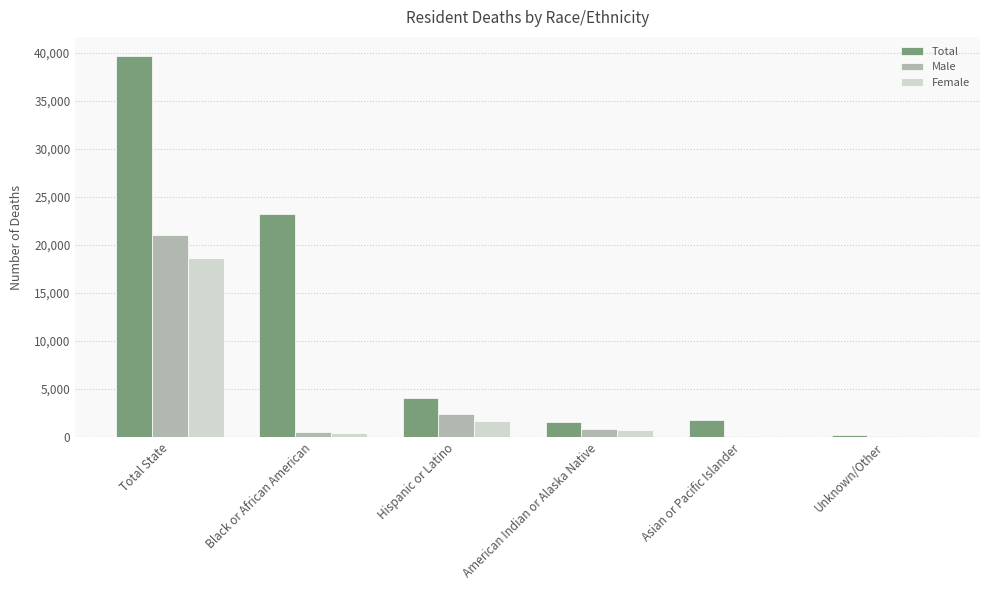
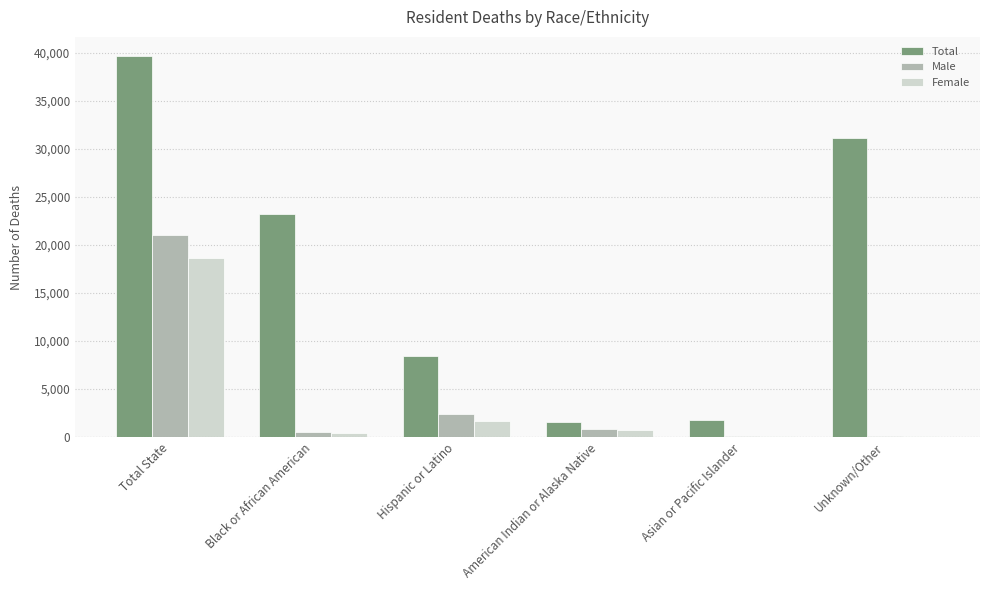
Total, Hispanic or Latino: 4,000 -> 8,000
Total, Unknown/Other: 0 -> 31,000
